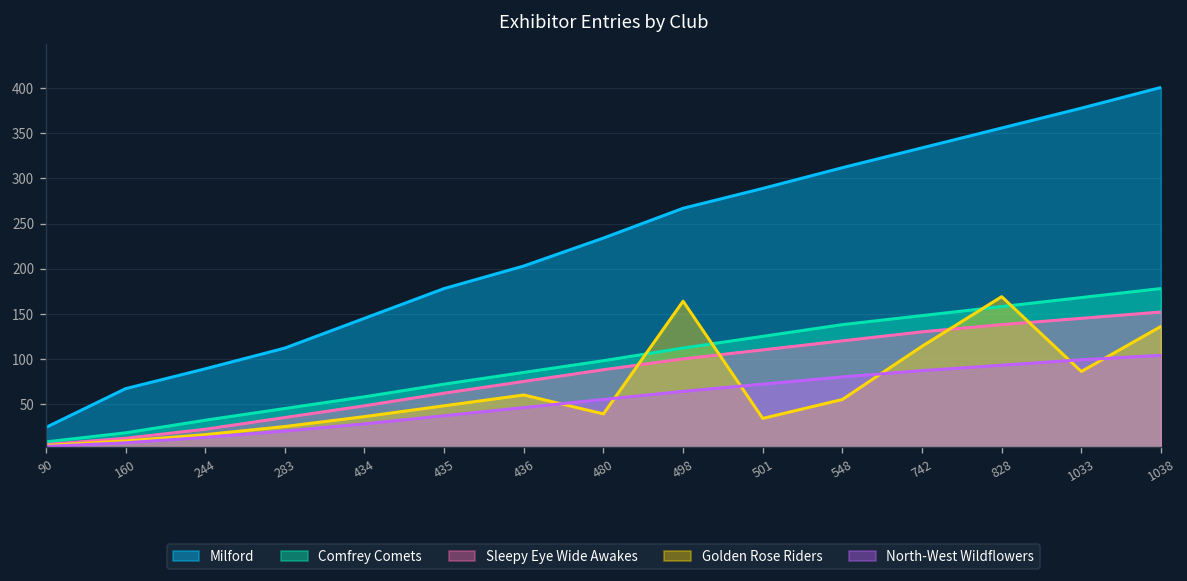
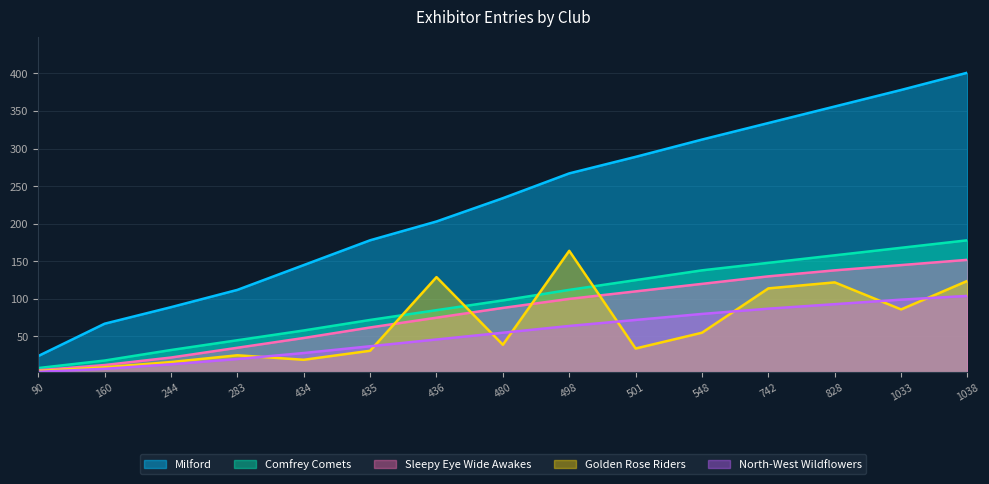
Golden Rose Riders, 434: 40 -> 20
Golden Rose Riders, 435: 50 -> 30
Golden Rose Riders, 436: 60 -> 130
Golden Rose Riders, 828: 170 -> 120
Golden Rose Riders, 1038: 140 -> 120
